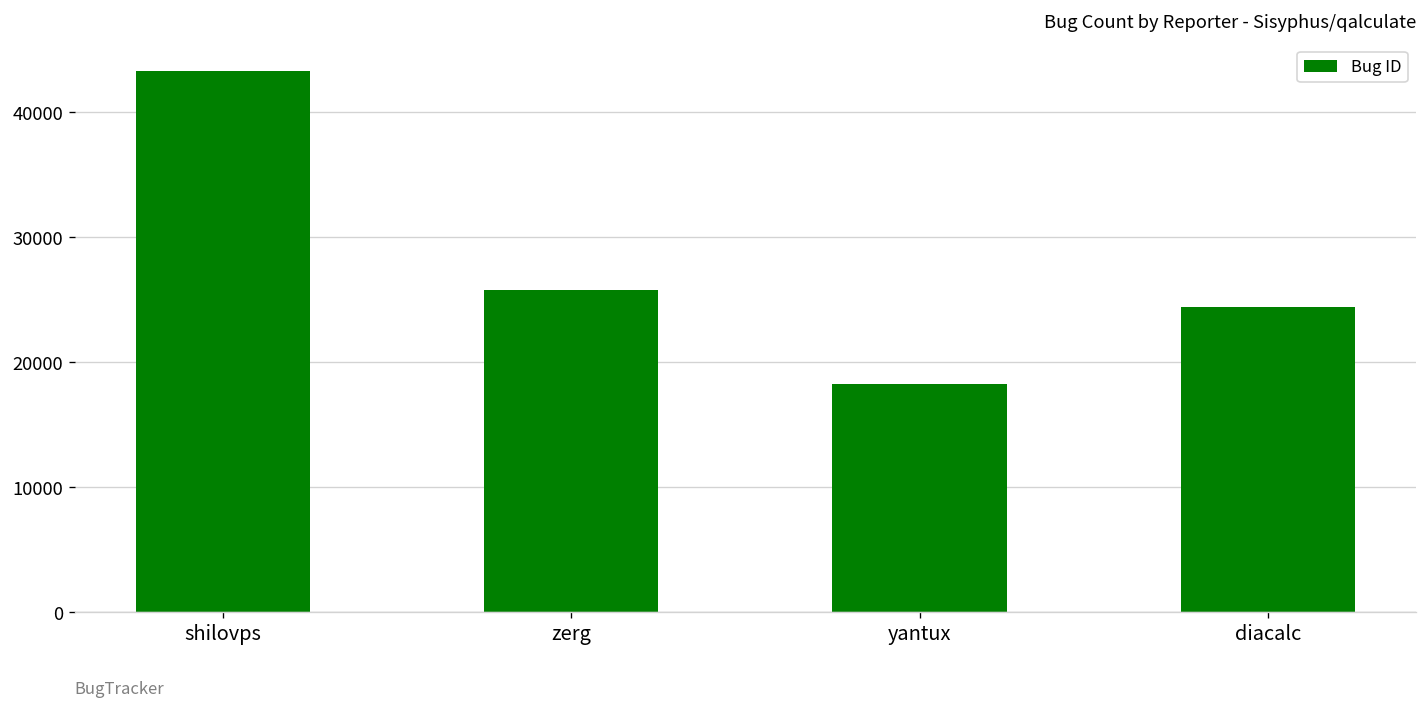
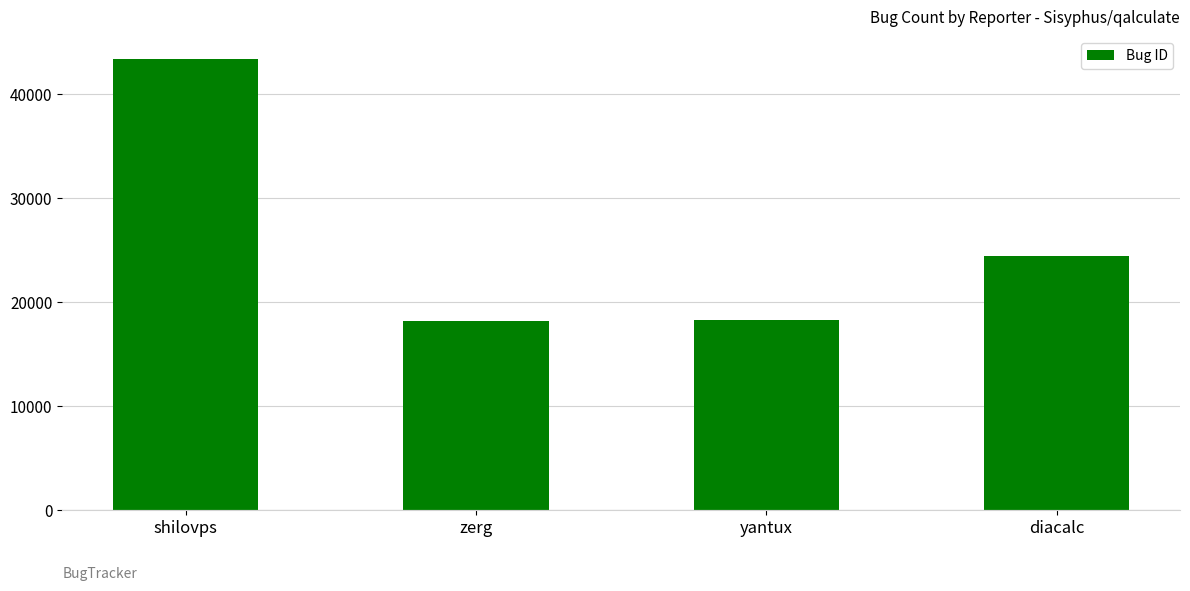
zerg: 25700 -> 18200
